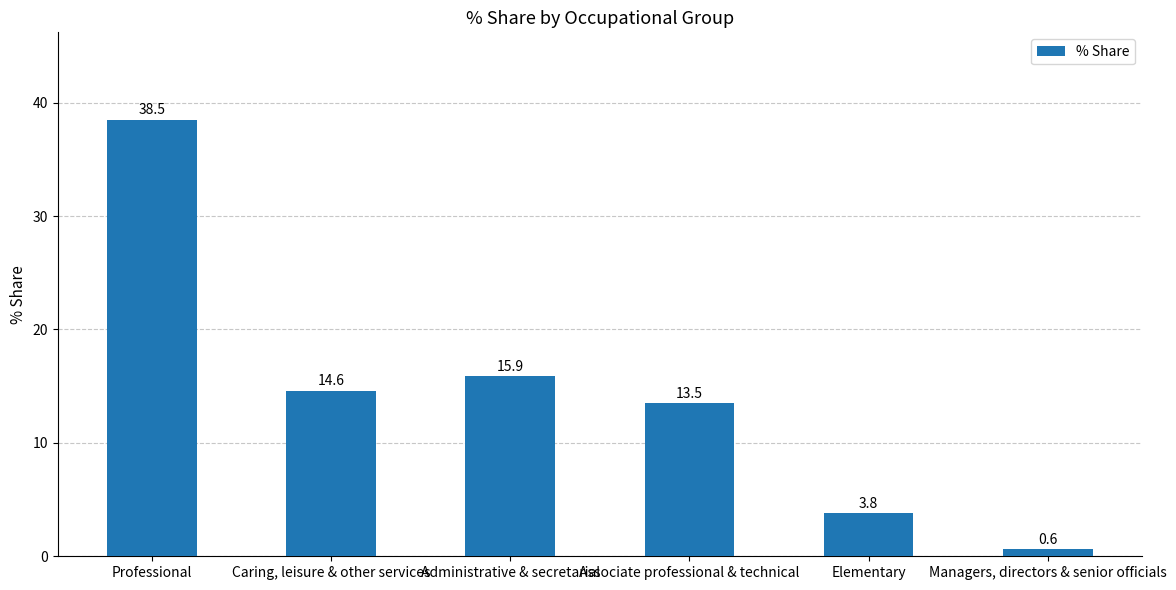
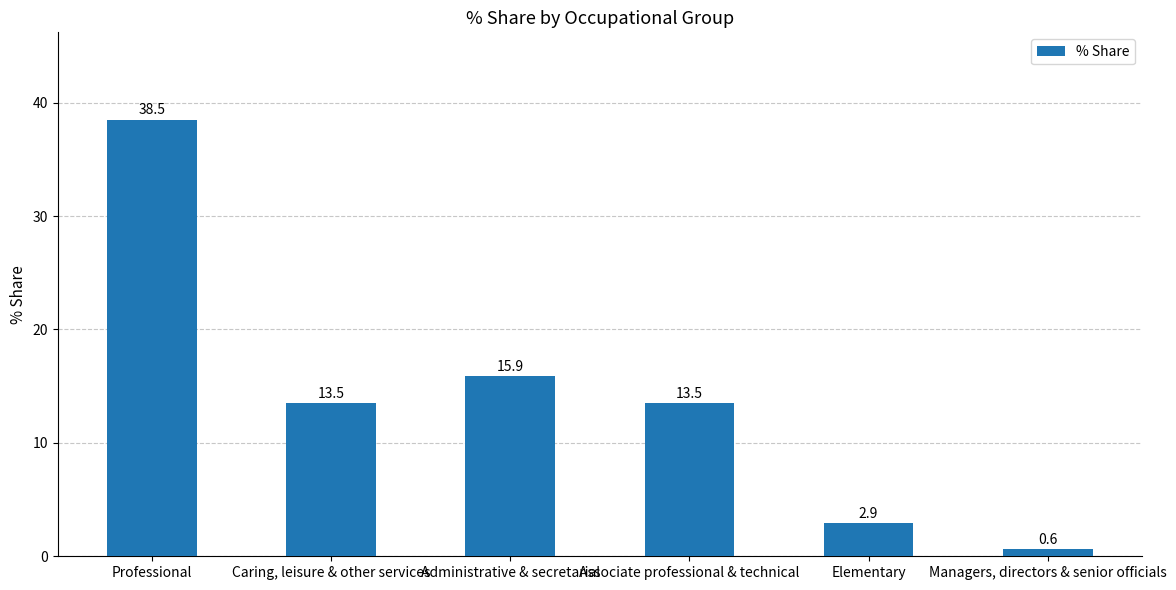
Caring, leisure & other services: 14.6 -> 13.5
Elementary: 3.8 -> 2.9
